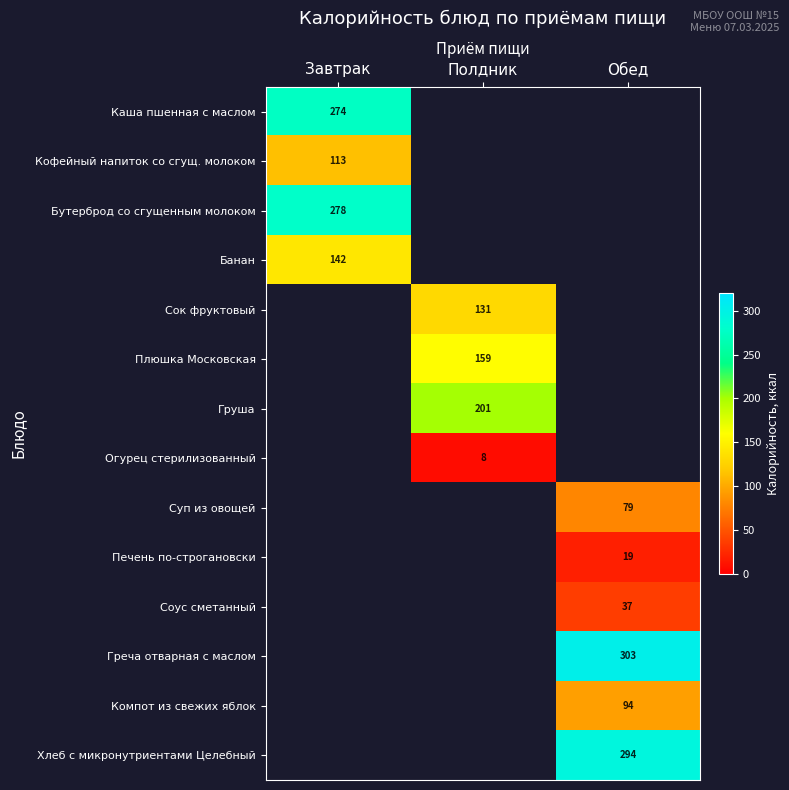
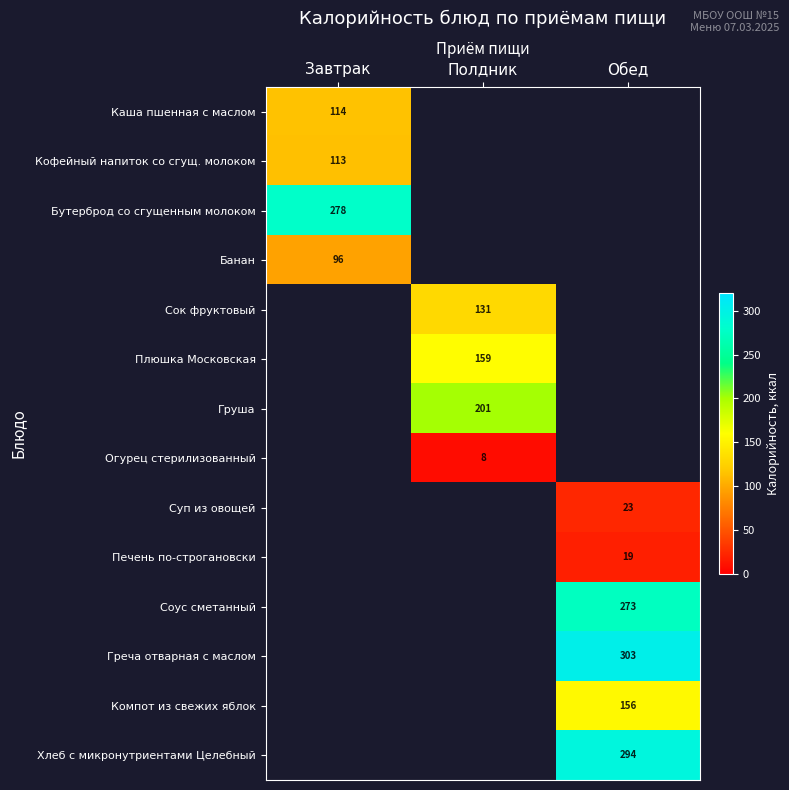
Каша пшенная с маслом, Завтрак: 274 -> 114
Банан, Завтрак: 142 -> 96
Суп из овощей, Обед: 79 -> 23
Соус сметанный, Обед: 37 -> 273
Компот из свежих яблок, Обед: 94 -> 156
